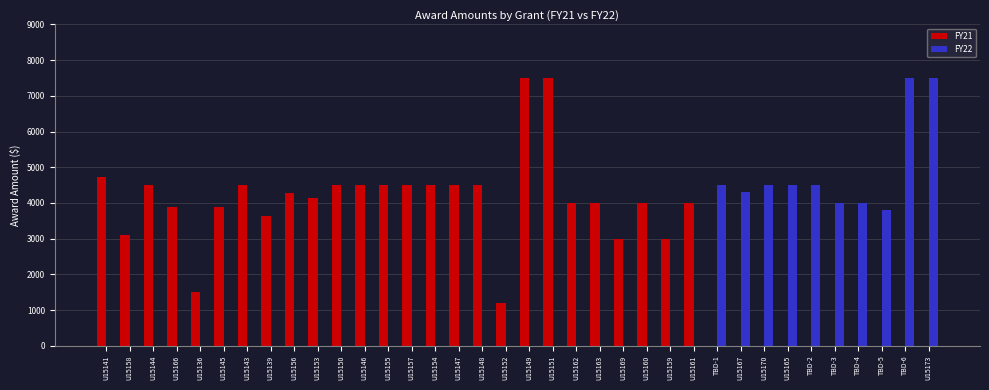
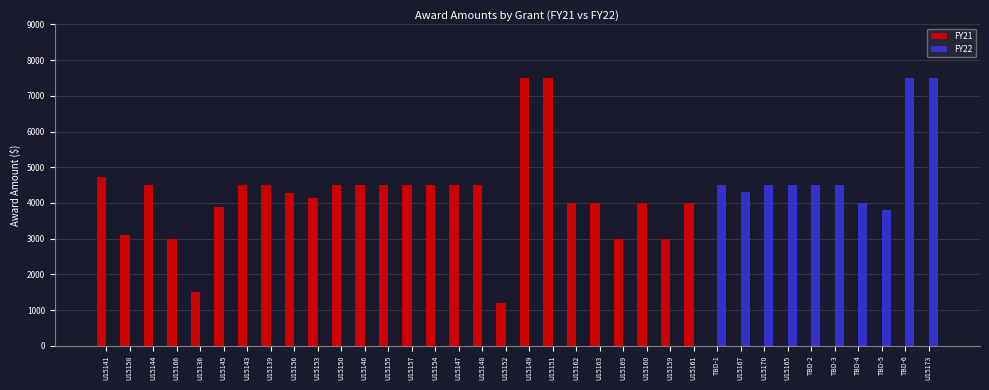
FY21, U15166: 3900 -> 3000
FY21, U15139: 3600 -> 4500
FY22, TBD-3: 4000 -> 4500
